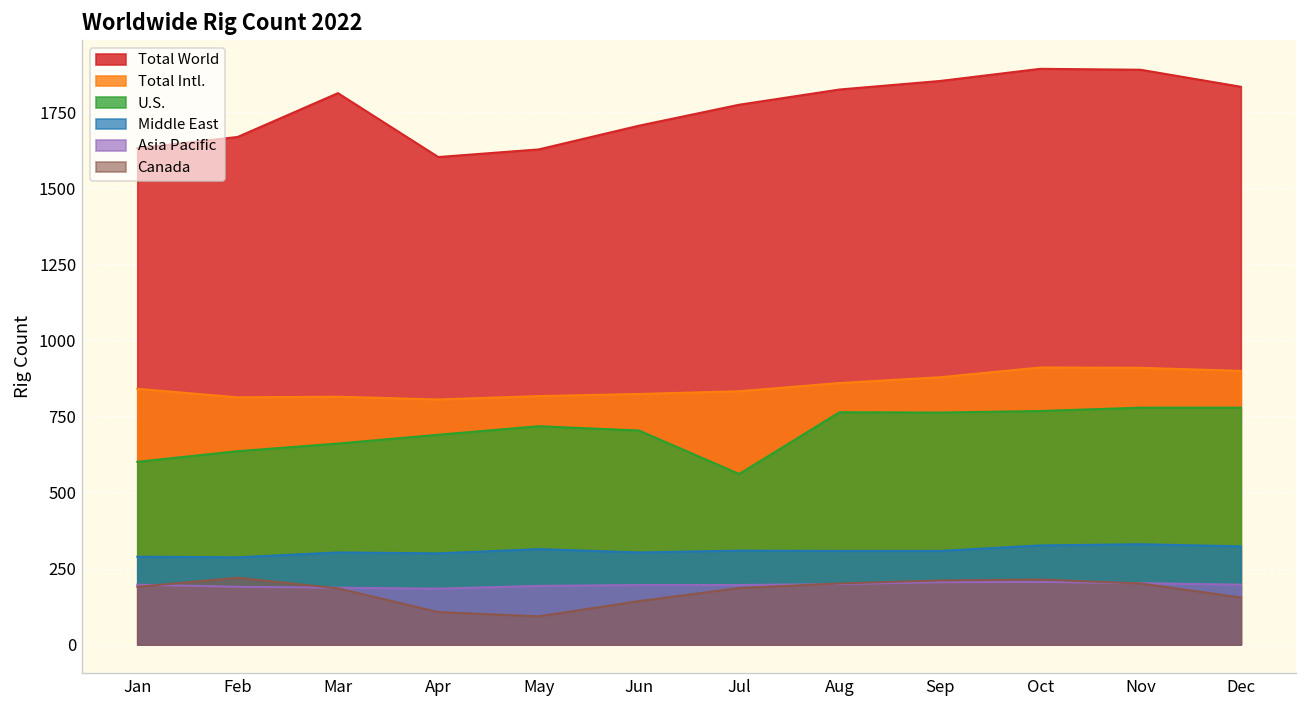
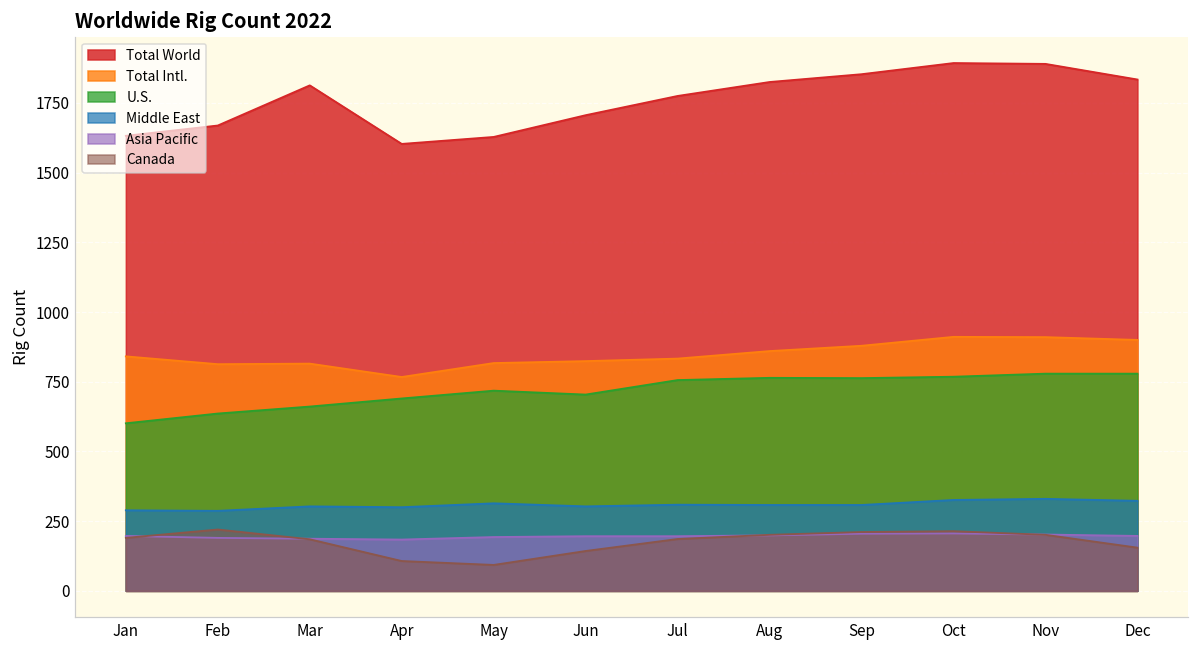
Total Intl., Apr: 810 -> 770
U.S., Jul: 560 -> 760
